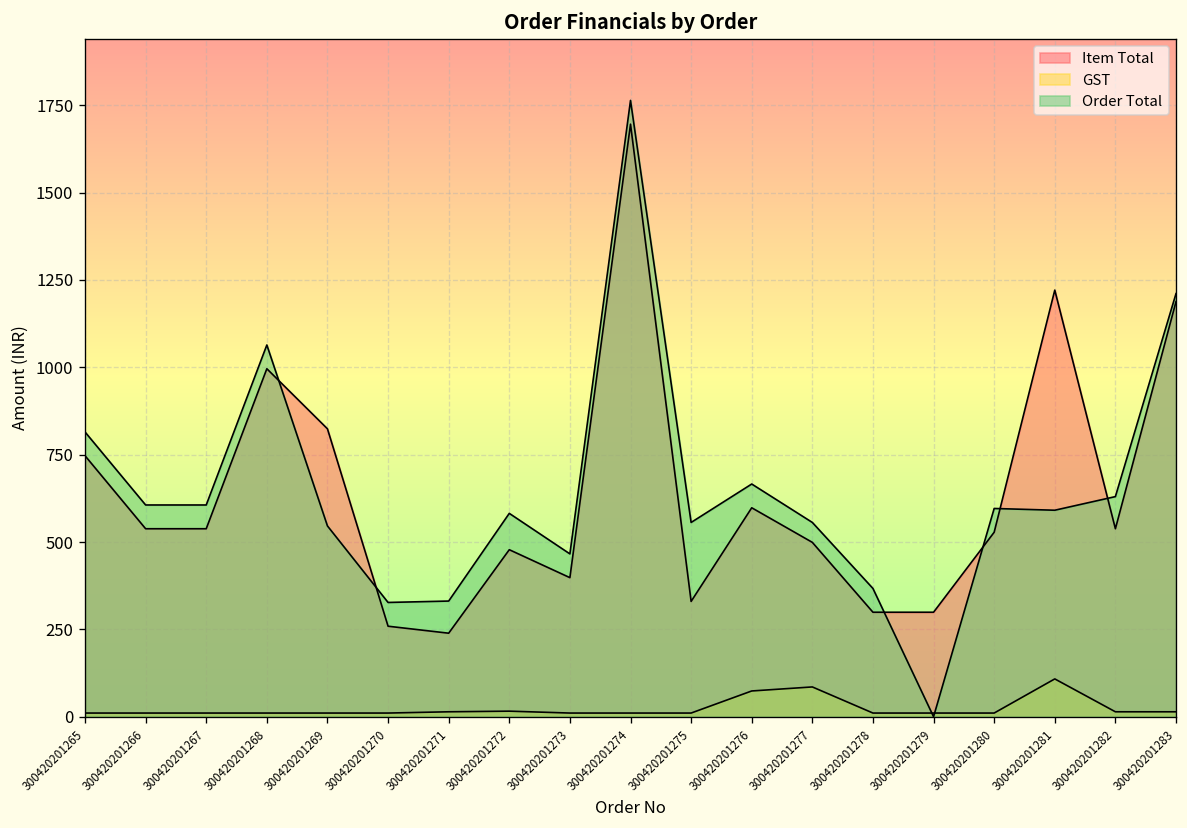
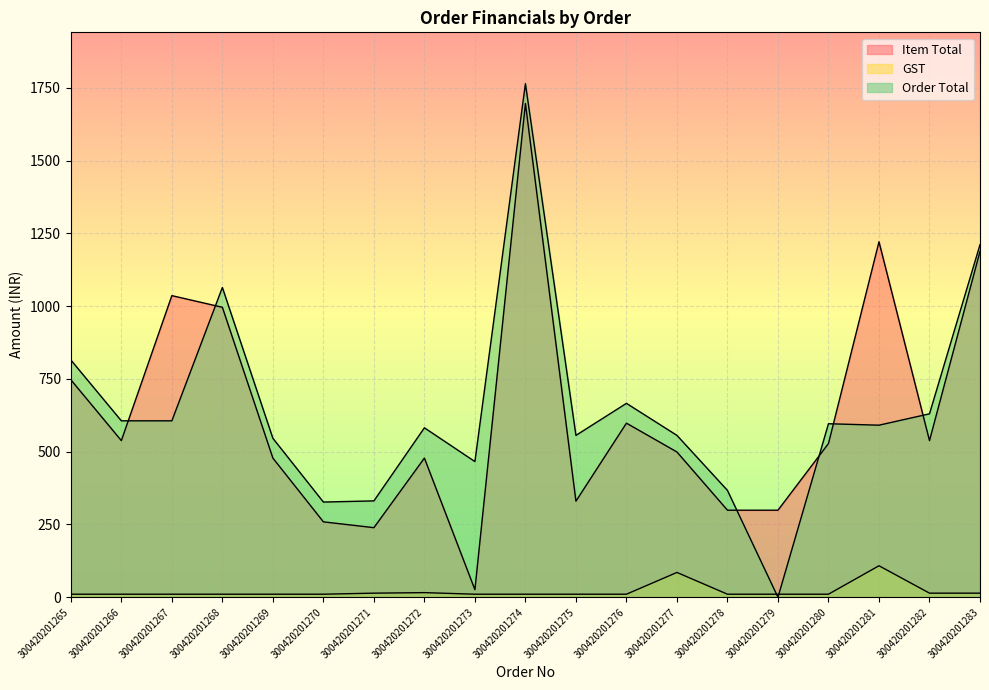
Item Total, 300420201267: 540 -> 1040
Item Total, 300420201269: 820 -> 480
Item Total, 300420201273: 400 -> 30
GST, 300420201276: 70 -> 10
